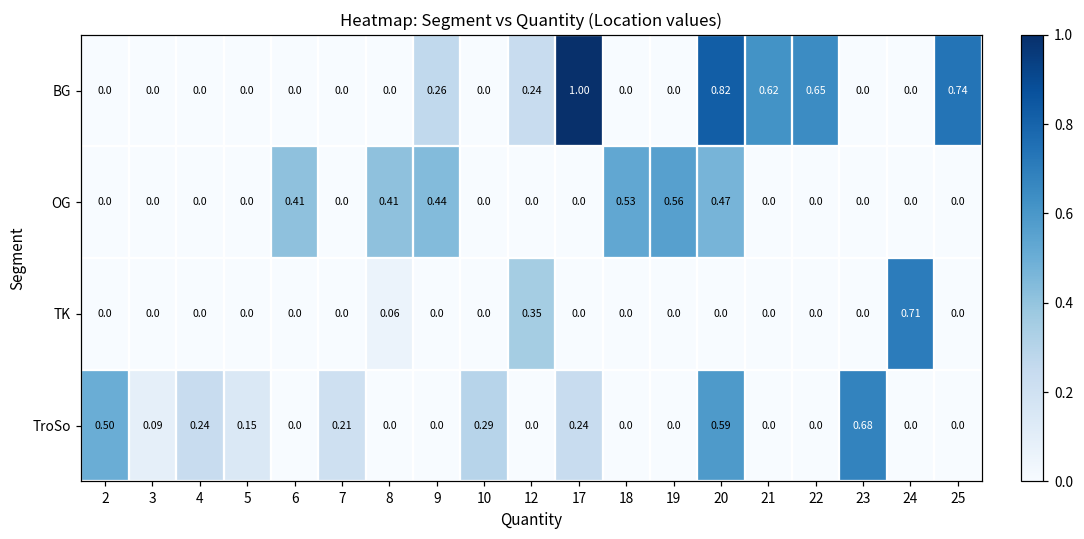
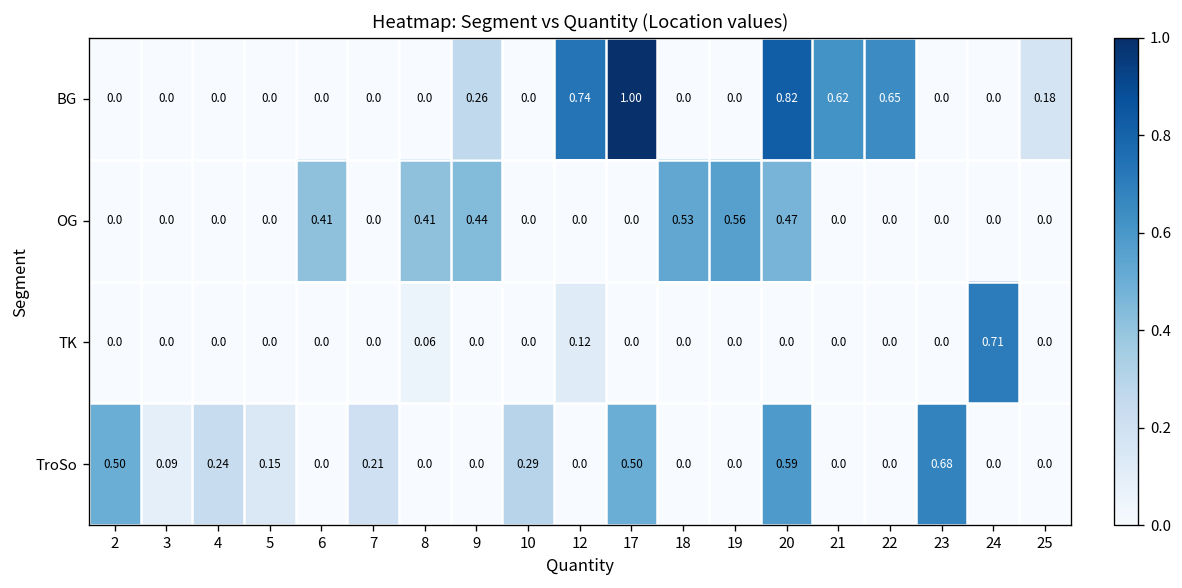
BG, 12: 0.24 -> 0.74
BG, 25: 0.74 -> 0.18
TK, 12: 0.35 -> 0.12
TroSo, 17: 0.24 -> 0.50
